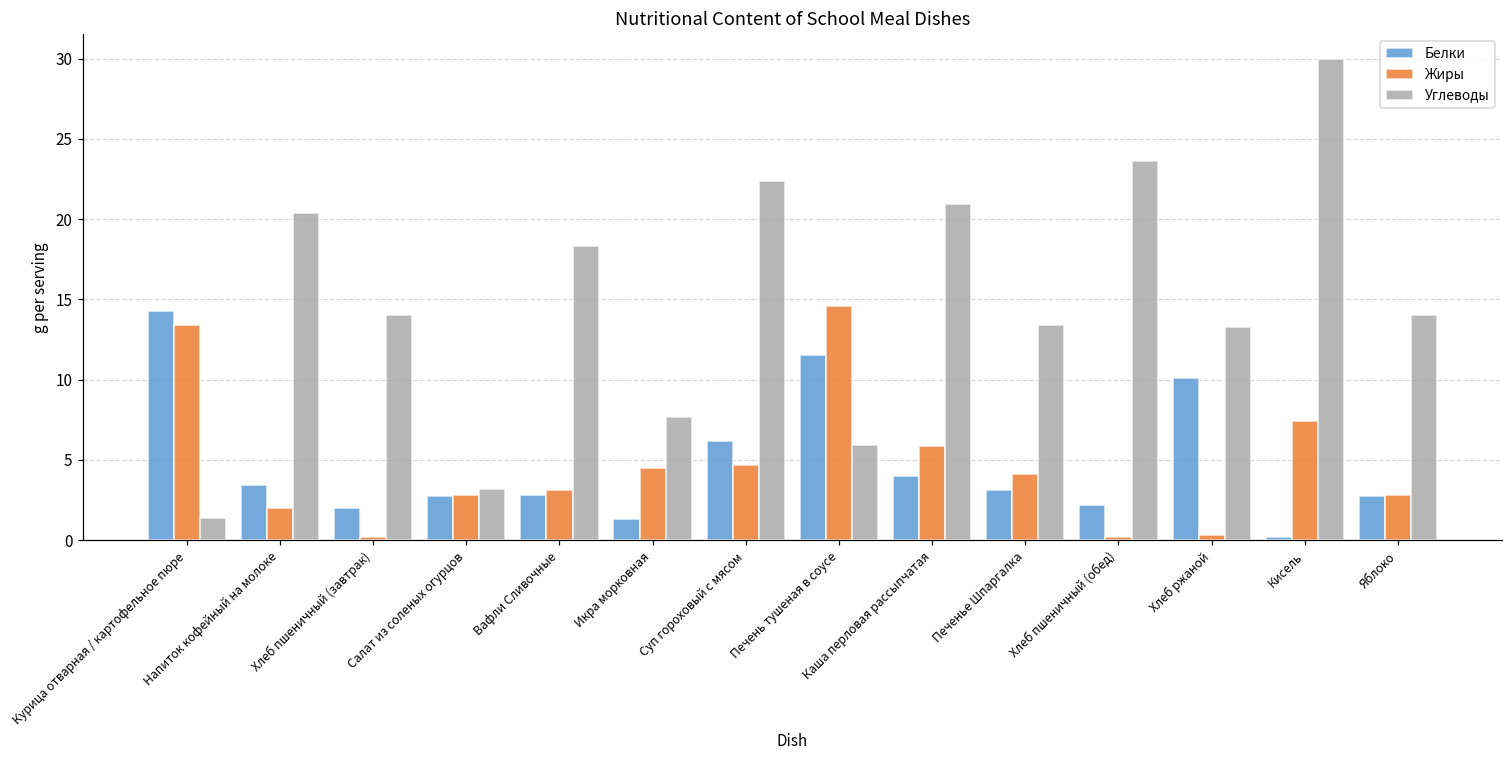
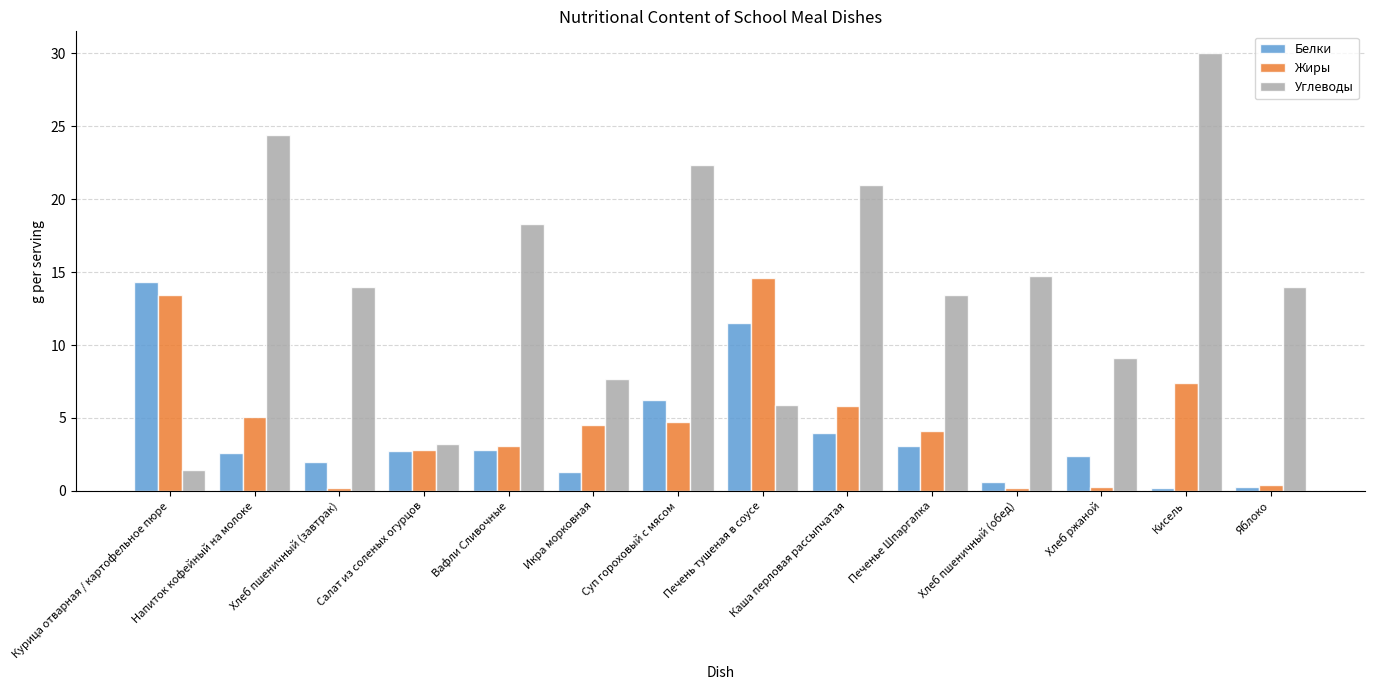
Белки, Напиток кофейный на молоке: 3.4 -> 2.6
Жиры, Напиток кофейный на молоке: 2.0 -> 5.1
Углеводы, Напиток кофейный на молоке: 20.4 -> 24.4
Белки, Хлеб пшеничный (обед): 2.2 -> 0.6
Углеводы, Хлеб пшеничный (обед): 23.6 -> 14.7
Белки, Хлеб ржаной: 10.1 -> 2.4
Углеводы, Хлеб ржаной: 13.3 -> 9.1
Белки, Яблоко: 2.7 -> 0.3
Жиры, Яблоко: 2.8 -> 0.4
